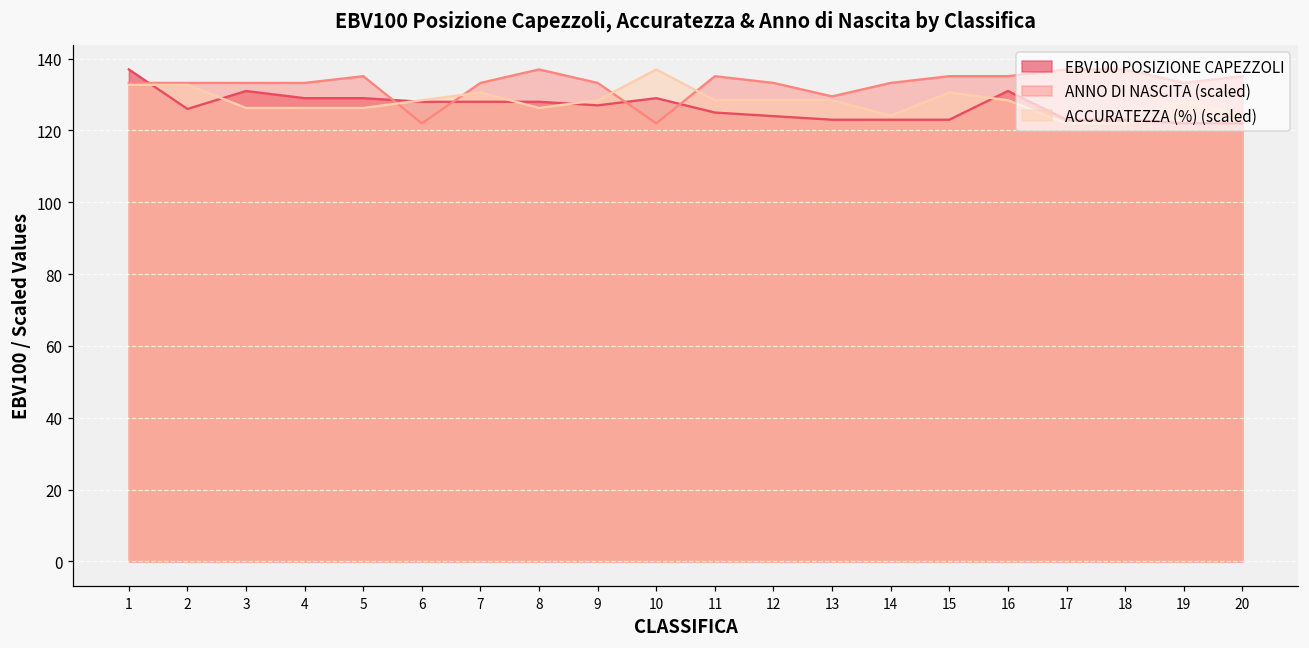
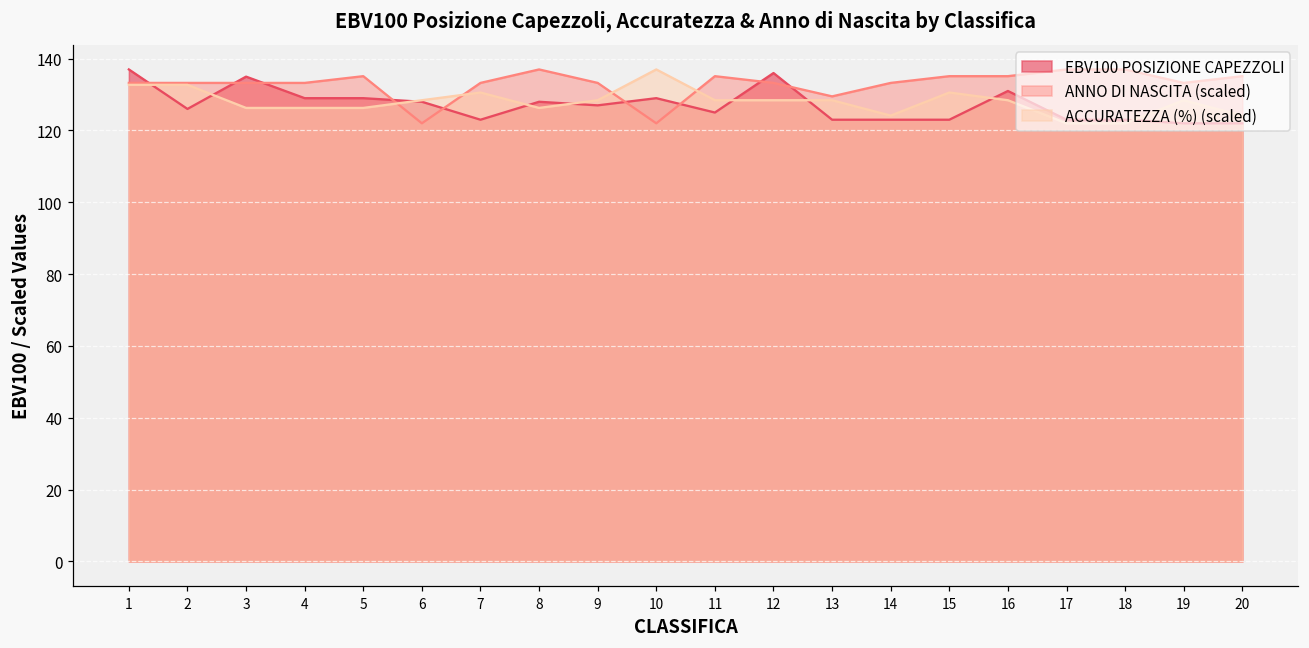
EBV100 POSIZIONE CAPEZZOLI, 3: 131 -> 135
EBV100 POSIZIONE CAPEZZOLI, 7: 128 -> 123
EBV100 POSIZIONE CAPEZZOLI, 12: 124 -> 136
